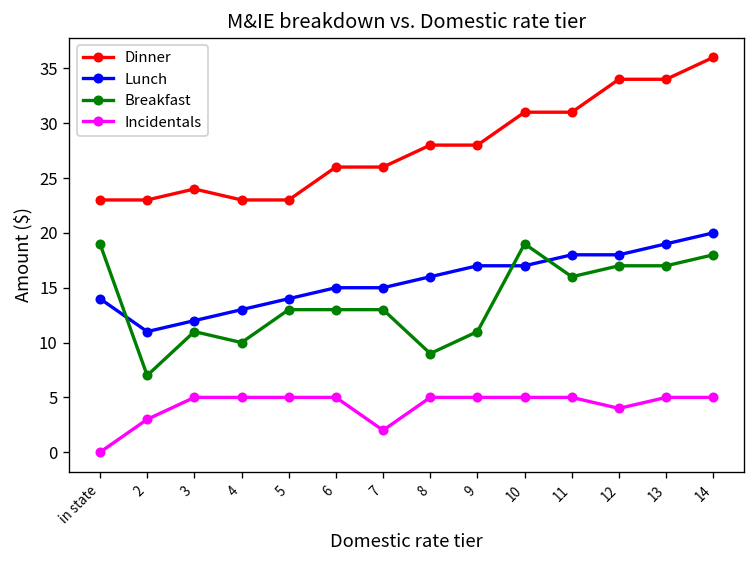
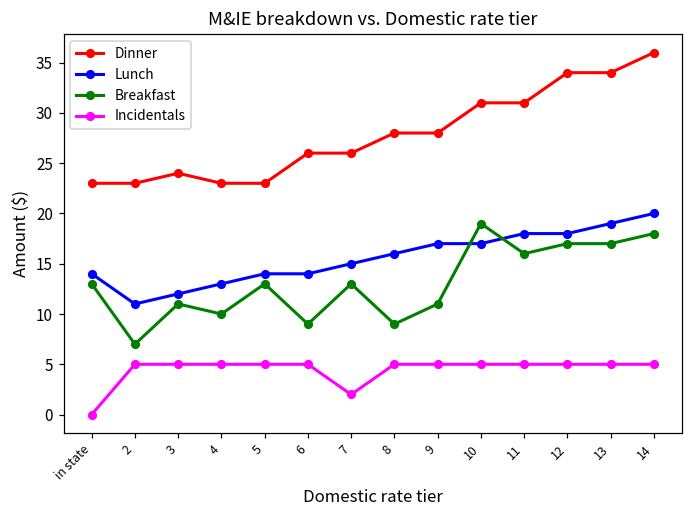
Breakfast, in state: 19 -> 13
Incidentals, 2: 3 -> 5
Lunch, 6: 15 -> 14
Breakfast, 6: 13 -> 9
Incidentals, 12: 4 -> 5
